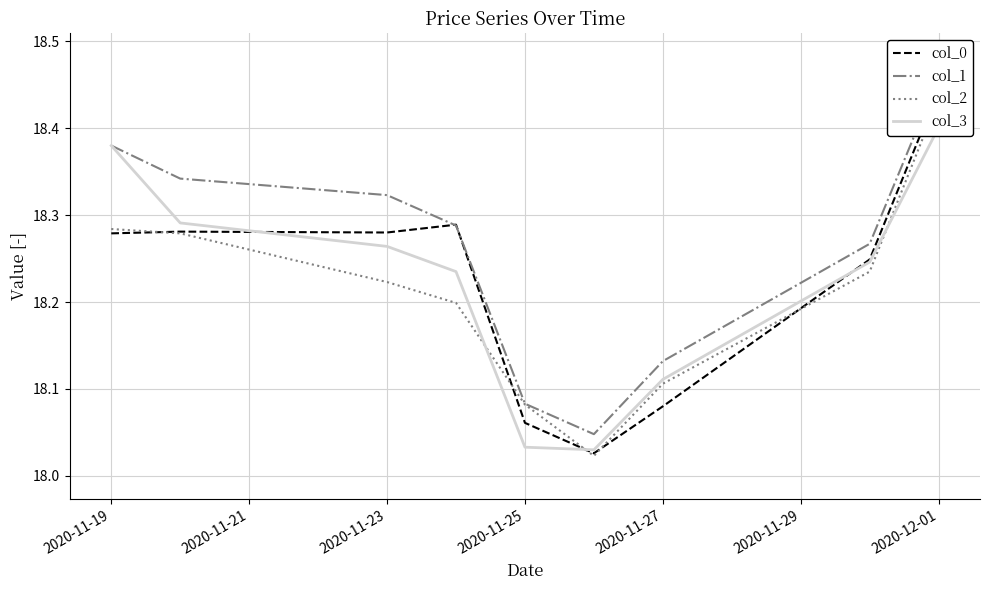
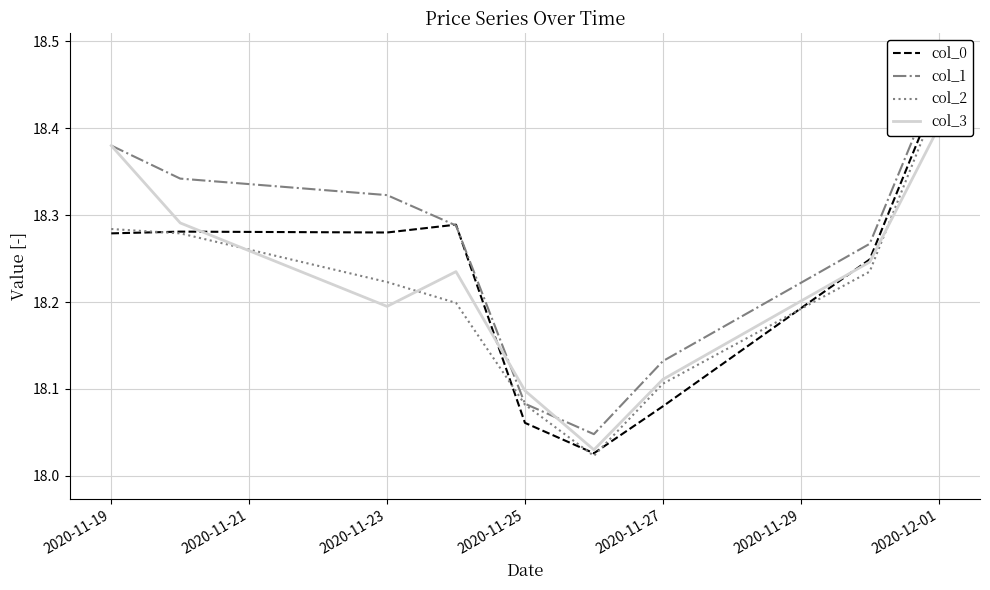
col_3, 2020-11-23: 18.26 -> 18.20
col_3, 2020-11-25: 18.03 -> 18.10
